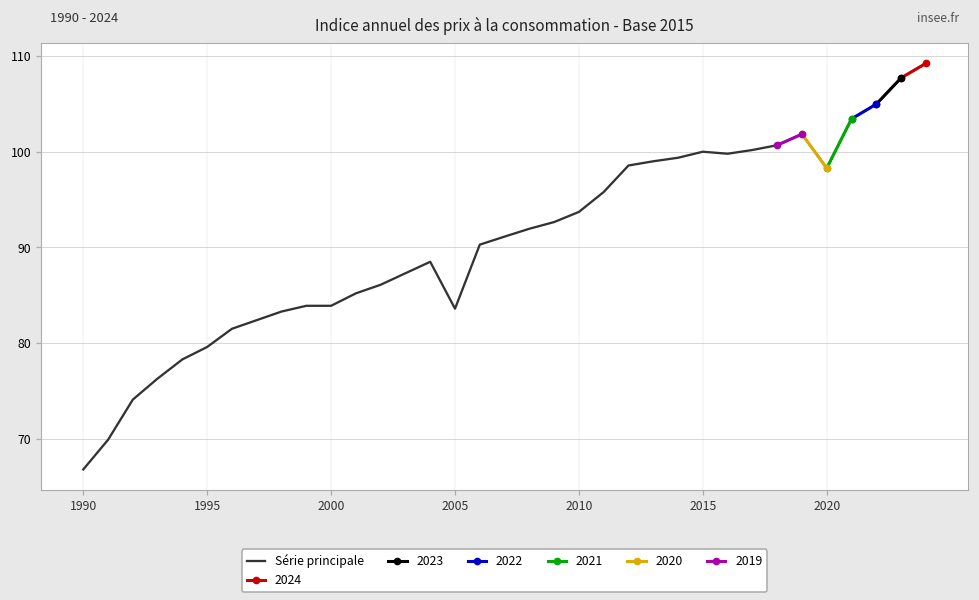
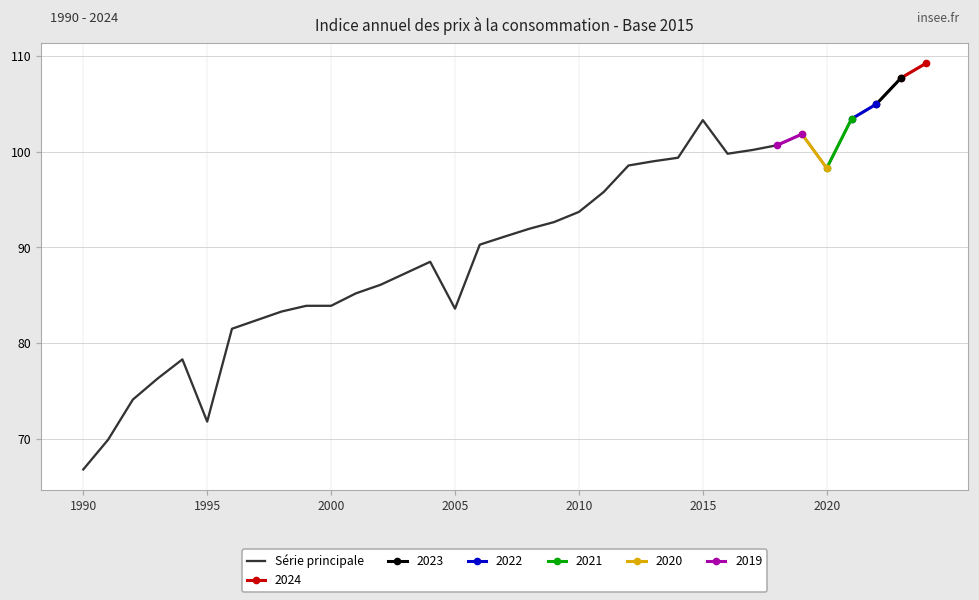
Série principale, 1995: 80 -> 72
Série principale, 2015: 100 -> 103
